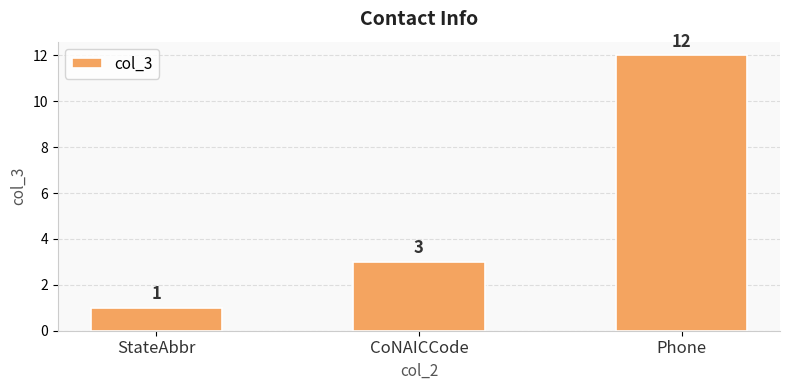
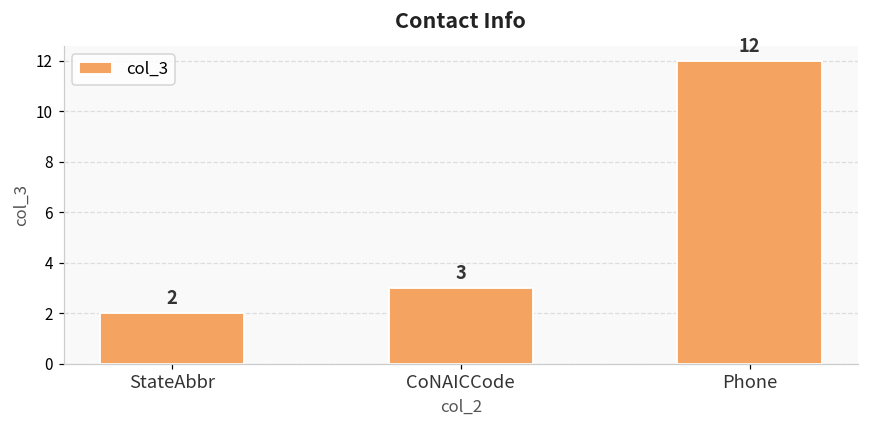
StateAbbr: 1 -> 2
